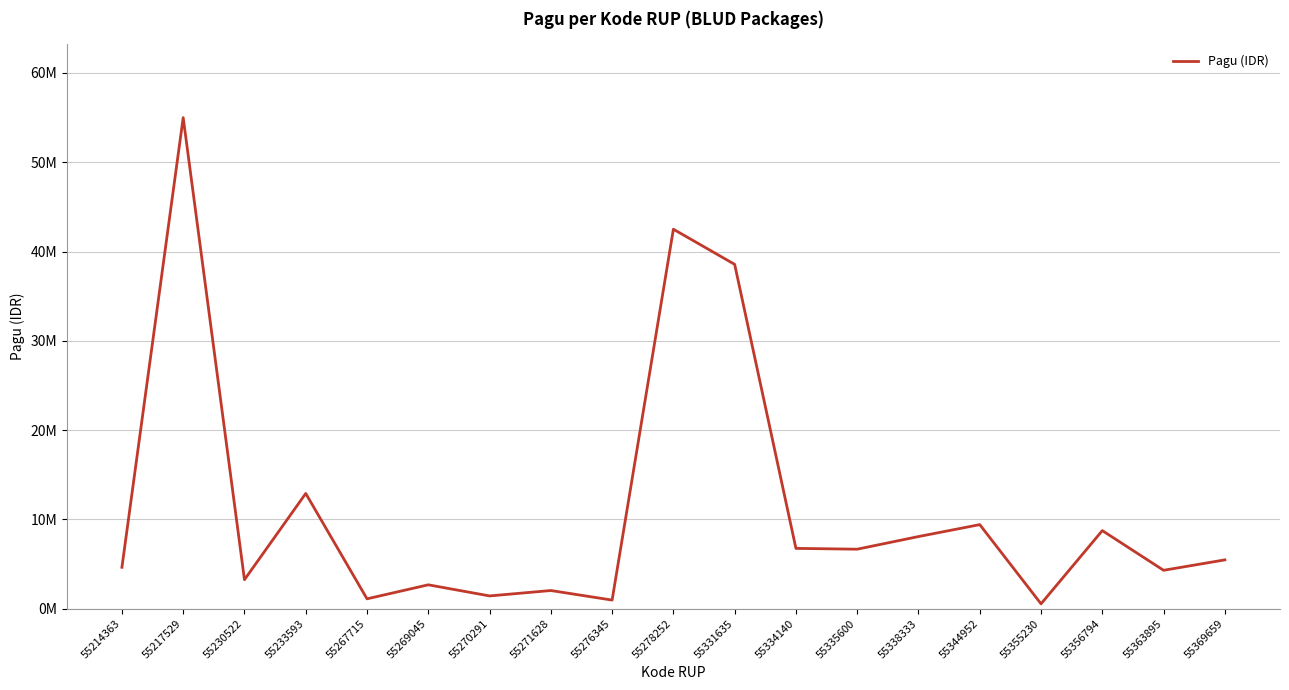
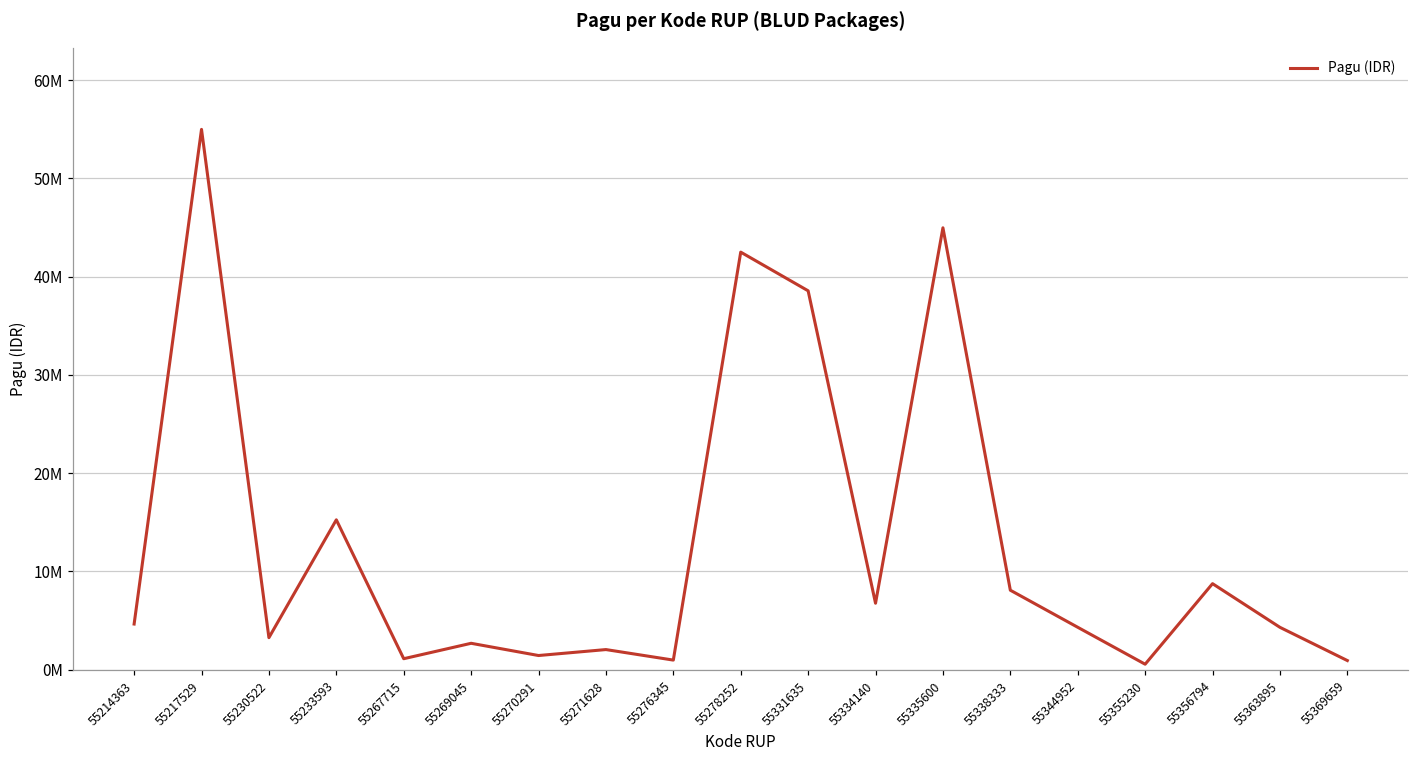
55233593: 13000000 -> 15000000
55335600: 7000000 -> 45000000
55344952: 9000000 -> 4000000
55369659: 5000000 -> 1000000
